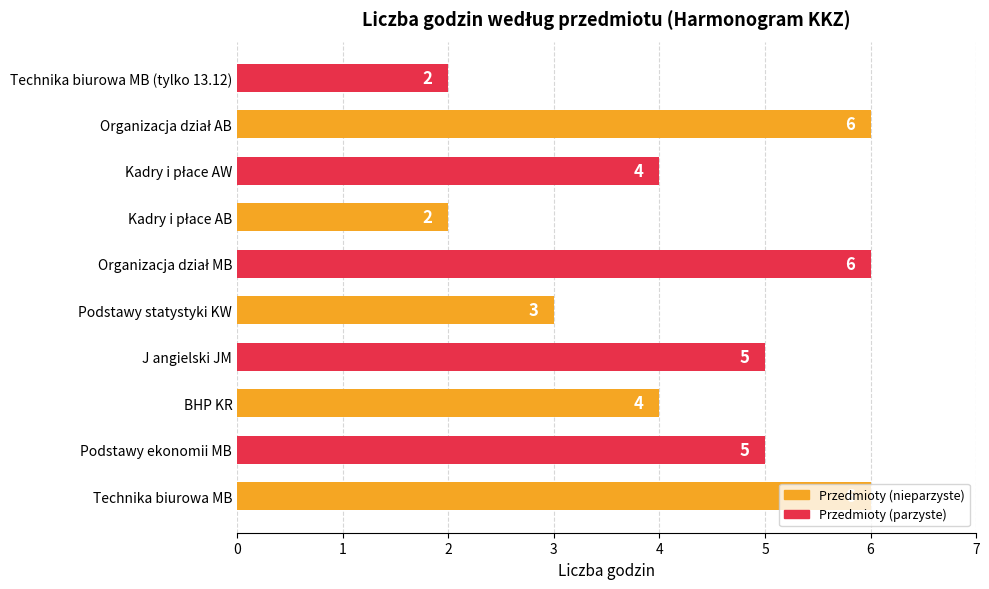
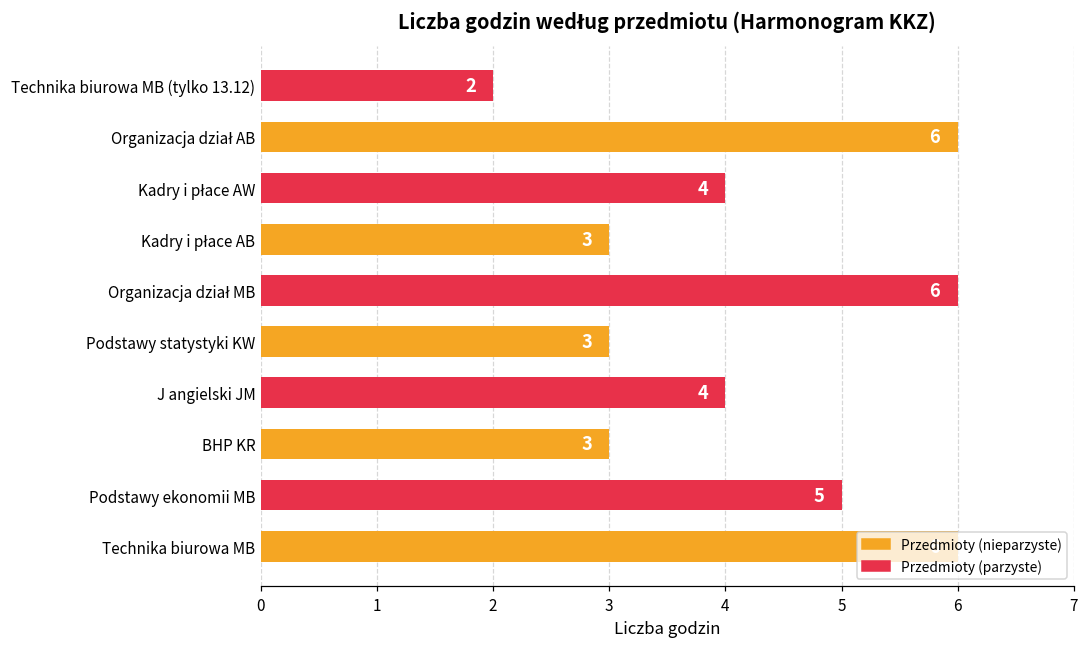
Kadry i płace AB: 2 -> 3
J angielski JM: 5 -> 4
BHP KR: 4 -> 3
